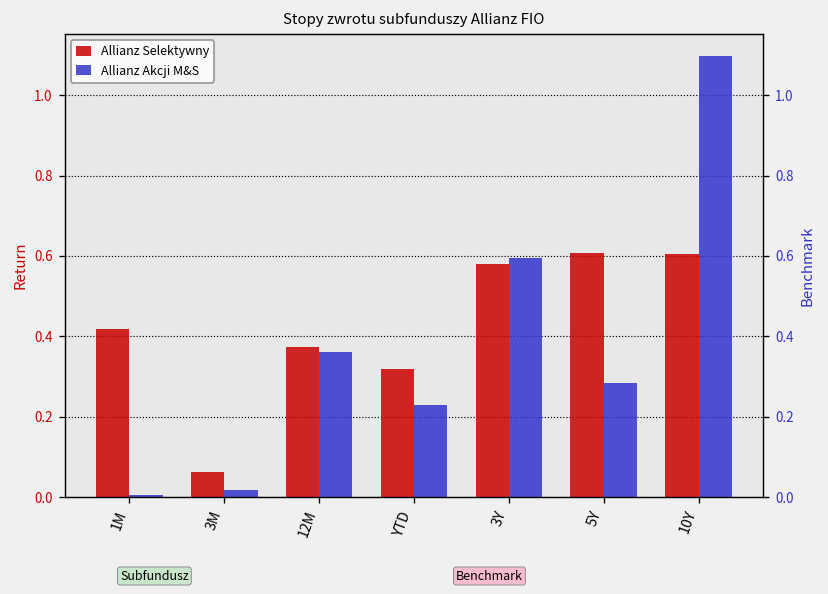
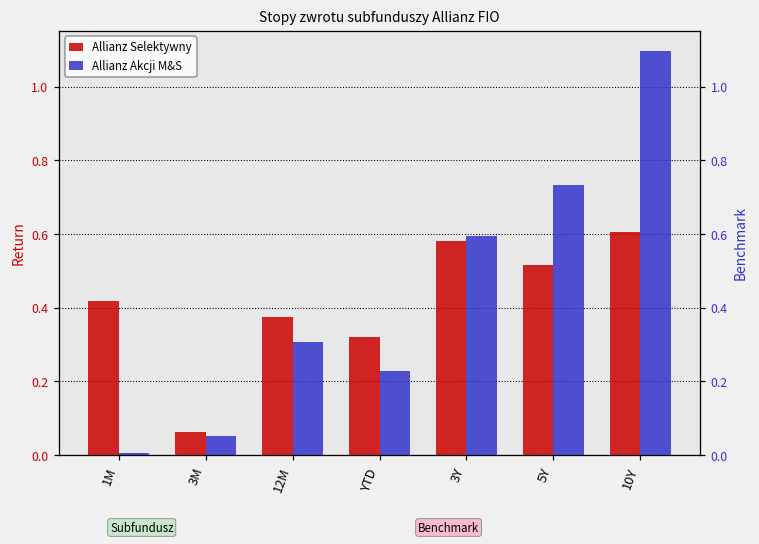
Allianz Akcji M&S, 3M: 0.02 -> 0.05
Allianz Akcji M&S, 12M: 0.36 -> 0.31
Allianz Selektywny, 5Y: 0.61 -> 0.52
Allianz Akcji M&S, 5Y: 0.28 -> 0.73
